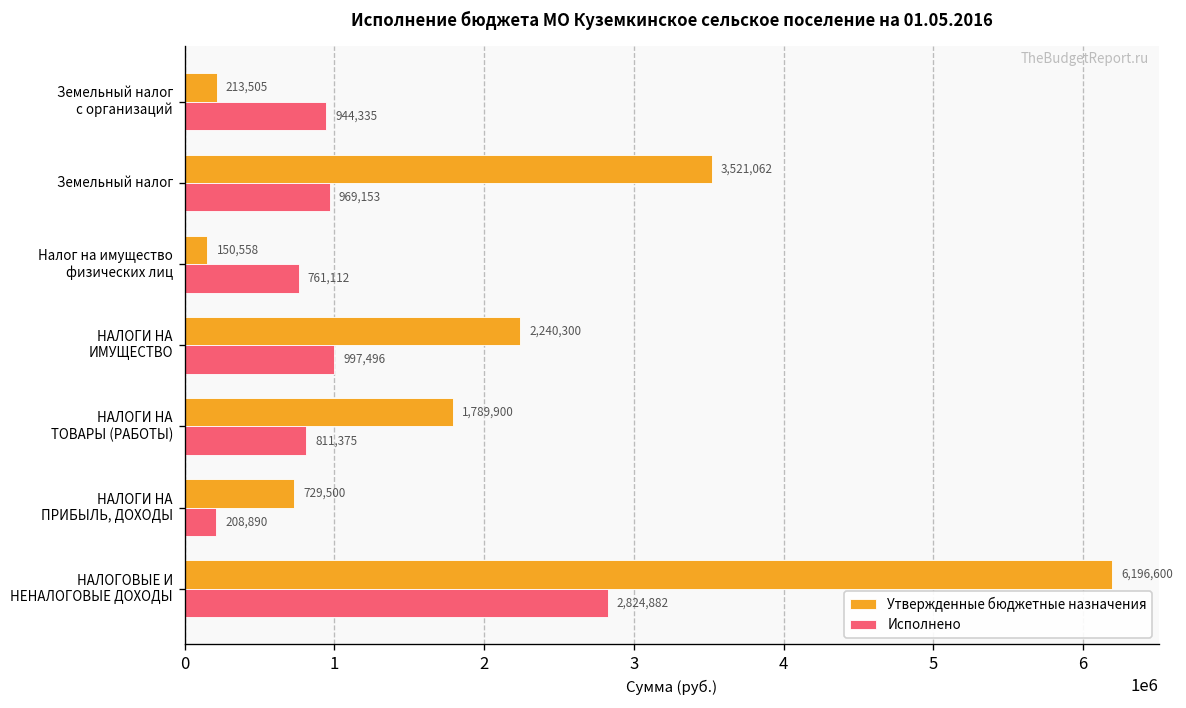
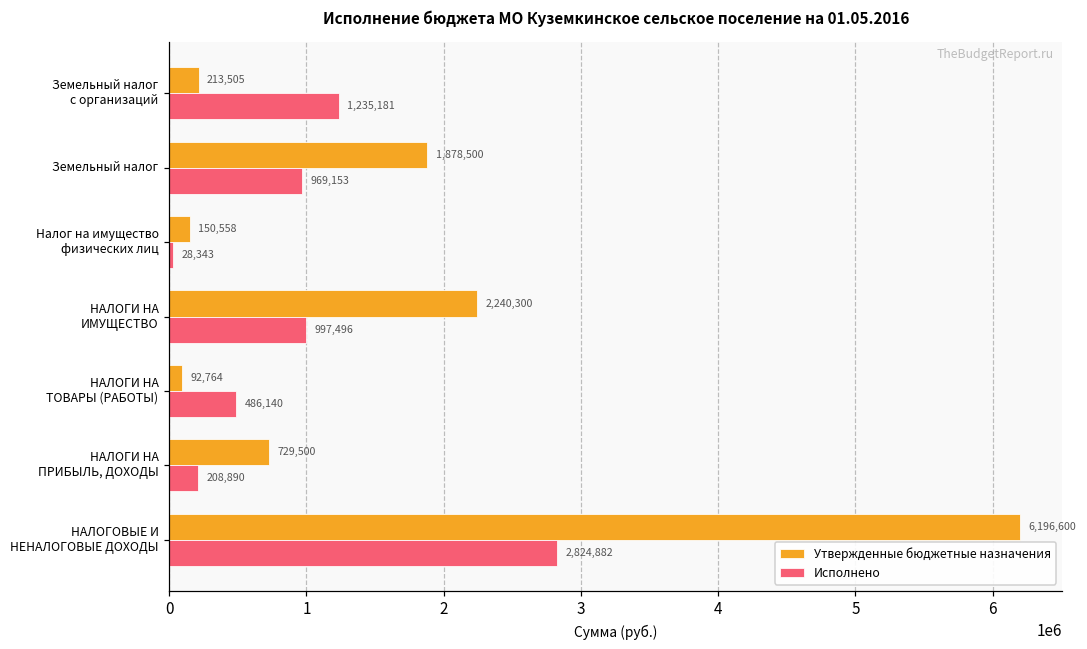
Исполнено, Земельный налог с организаций: 944,335 -> 1,235,181
Утвержденные бюджетные назначения, Земельный налог: 3,521,062 -> 1,878,500
Исполнено, Налог на имущество физических лиц: 761,112 -> 28,343
Утвержденные бюджетные назначения, НАЛОГИ НА ТОВАРЫ (РАБОТЫ): 1,789,900 -> 92,764
Исполнено, НАЛОГИ НА ТОВАРЫ (РАБОТЫ): 811,375 -> 486,140
